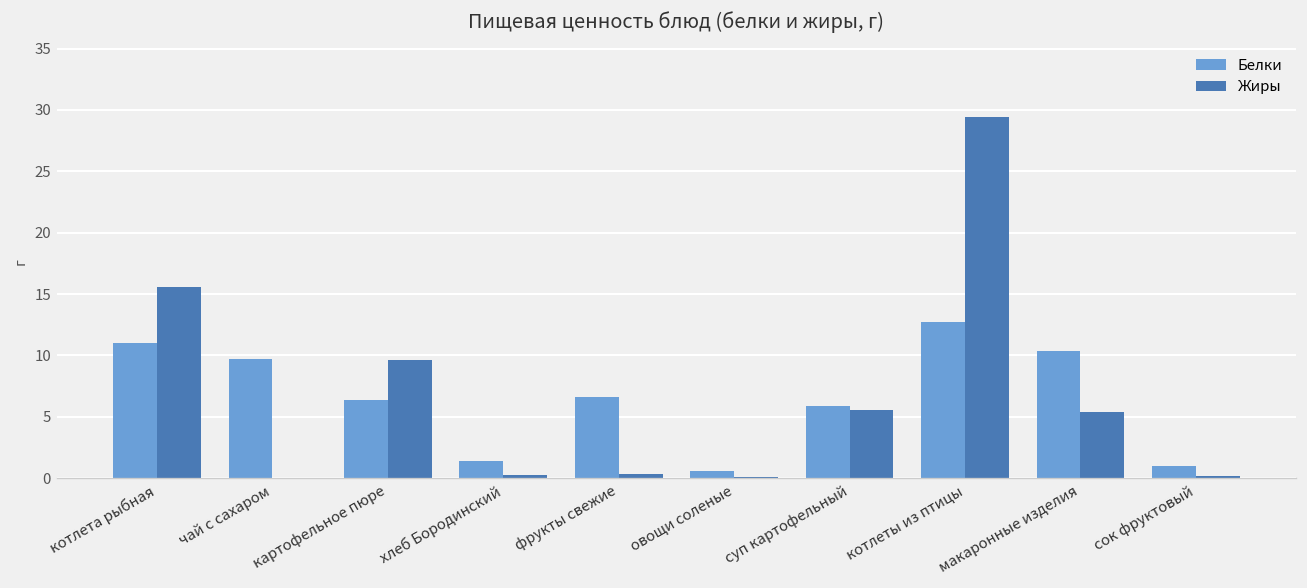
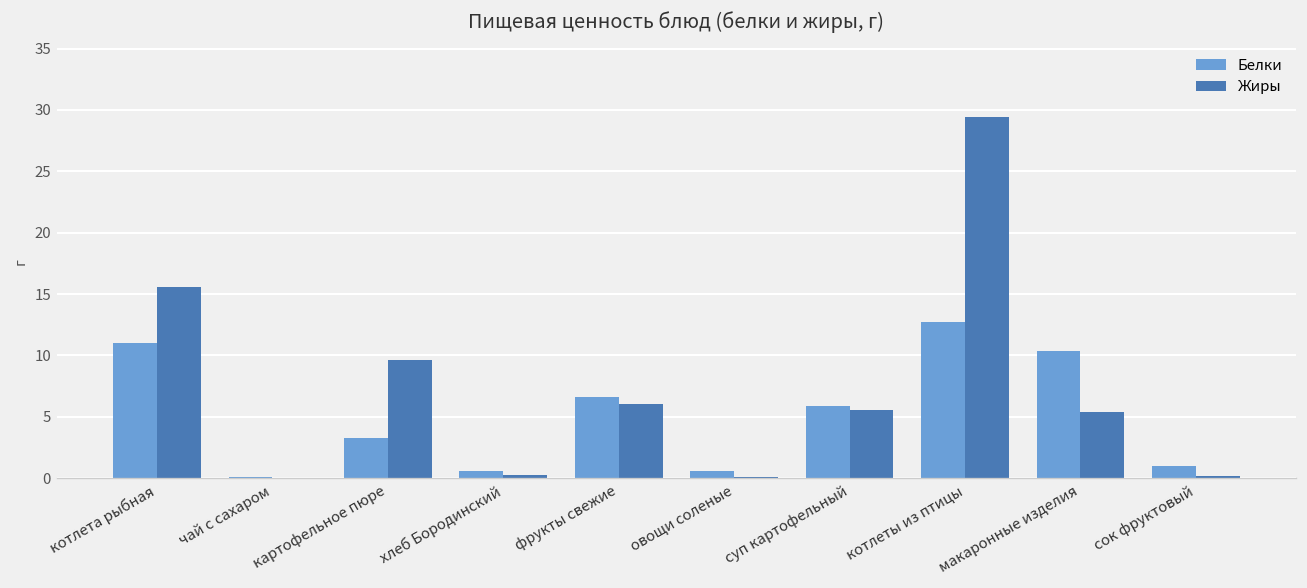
Белки, чай с сахаром: 9.7 -> 0.1
Белки, картофельное пюре: 6.4 -> 3.3
Белки, хлеб Бородинский: 1.4 -> 0.6
Жиры, фрукты свежие: 0.4 -> 6.1
